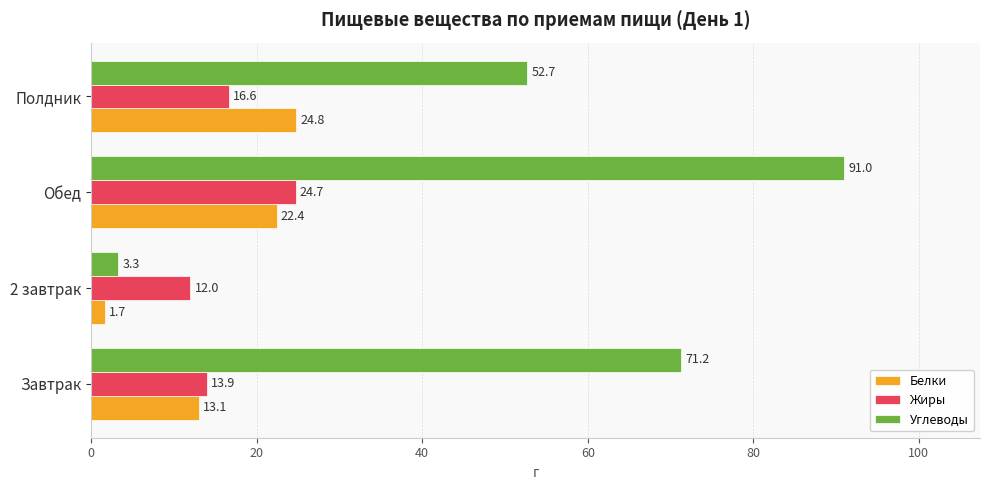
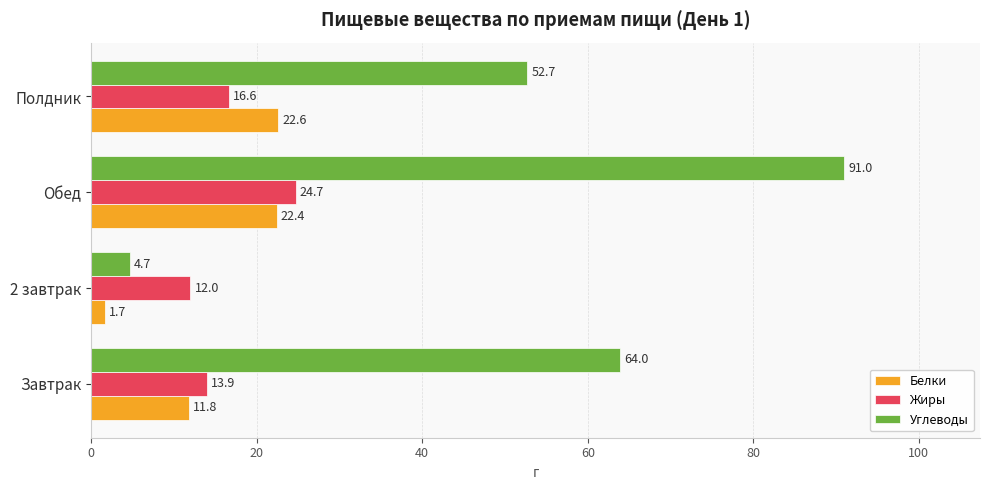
Белки, Полдник: 24.8 -> 22.6
Углеводы, 2 завтрак: 3.3 -> 4.7
Углеводы, Завтрак: 71.2 -> 64.0
Белки, Завтрак: 13.1 -> 11.8
